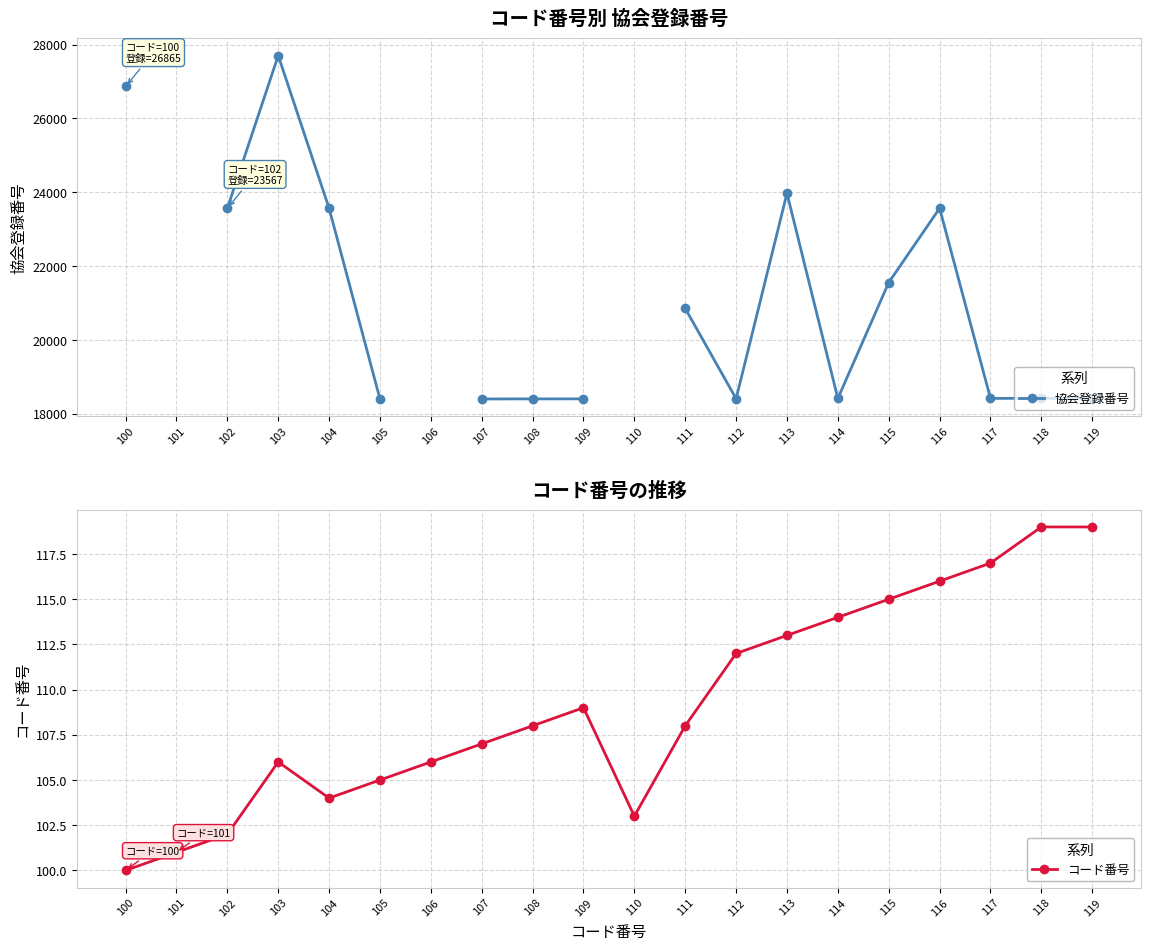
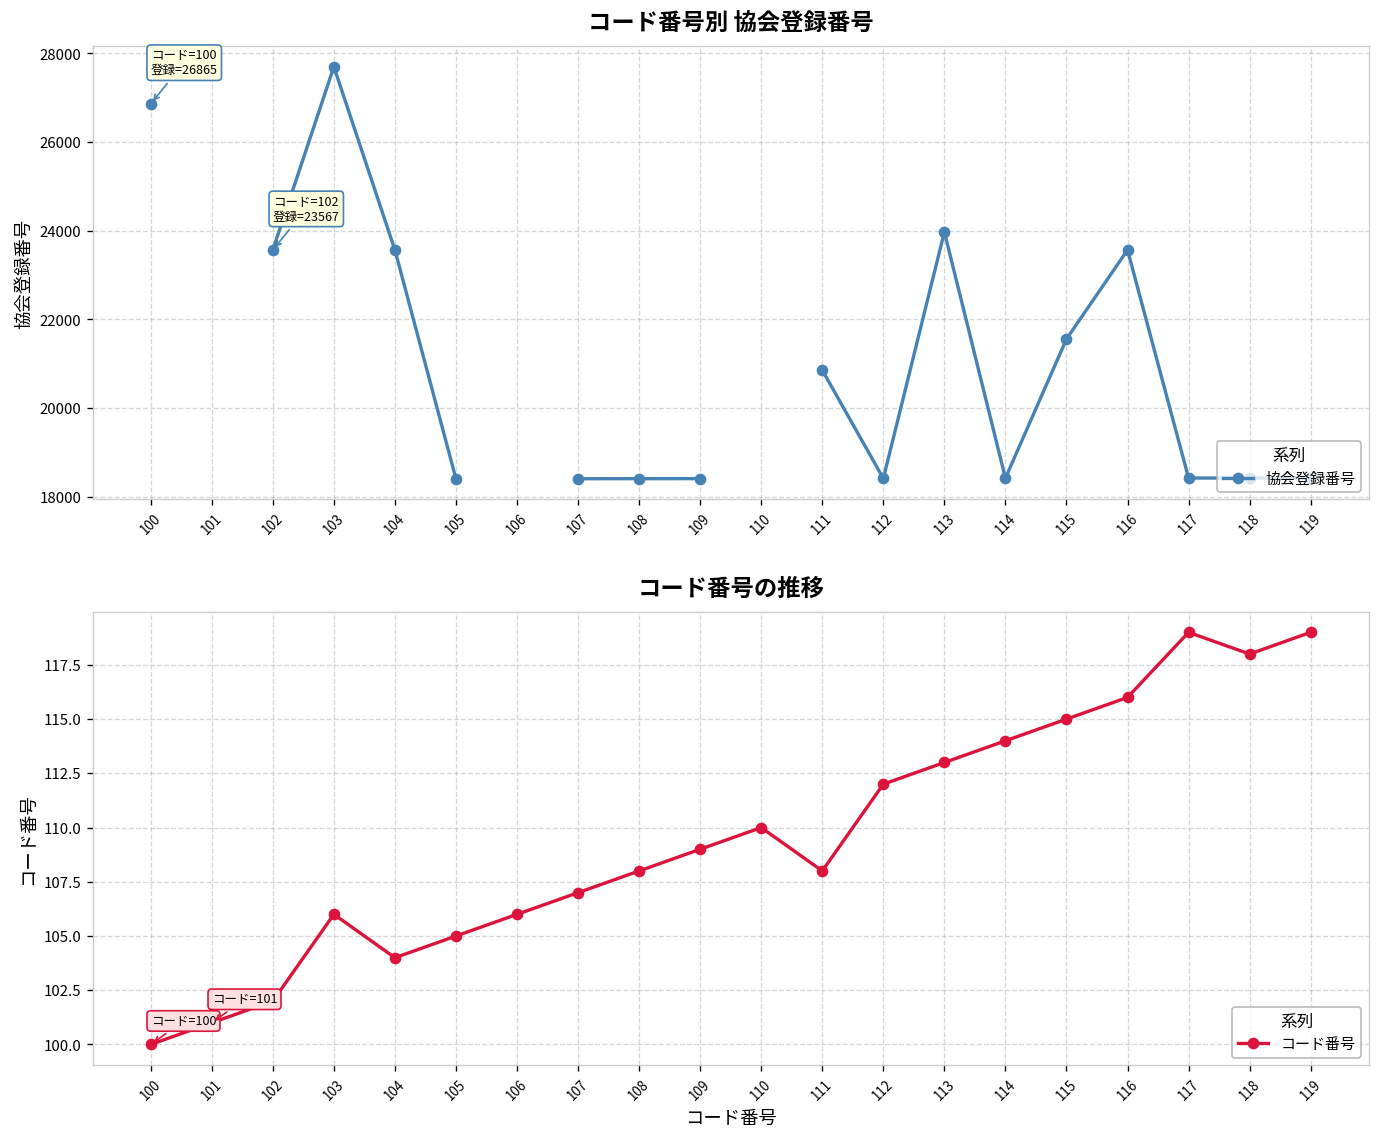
コード番号の推移, 110: 103 -> 110
コード番号の推移, 117: 117 -> 119
コード番号の推移, 118: 119 -> 118
